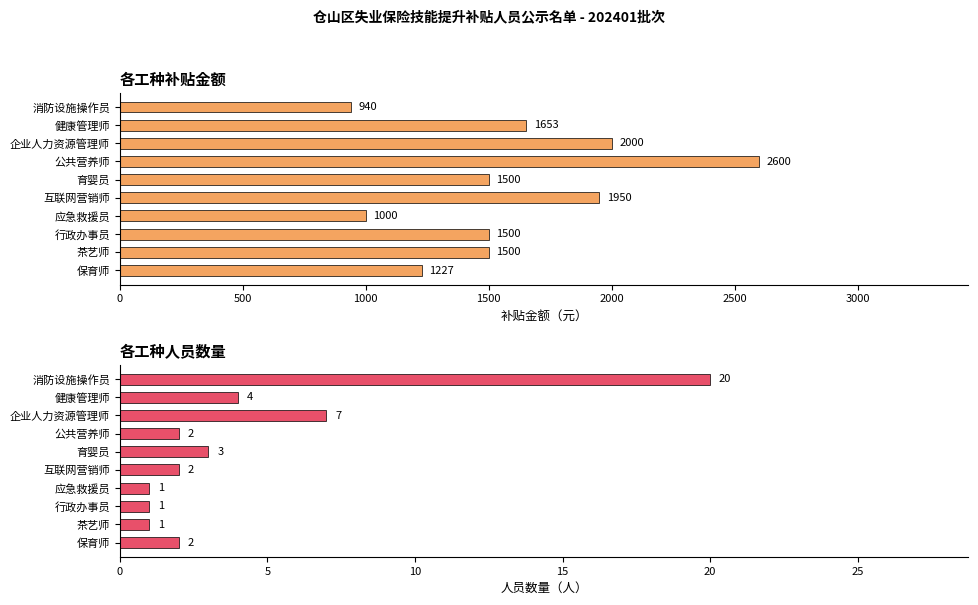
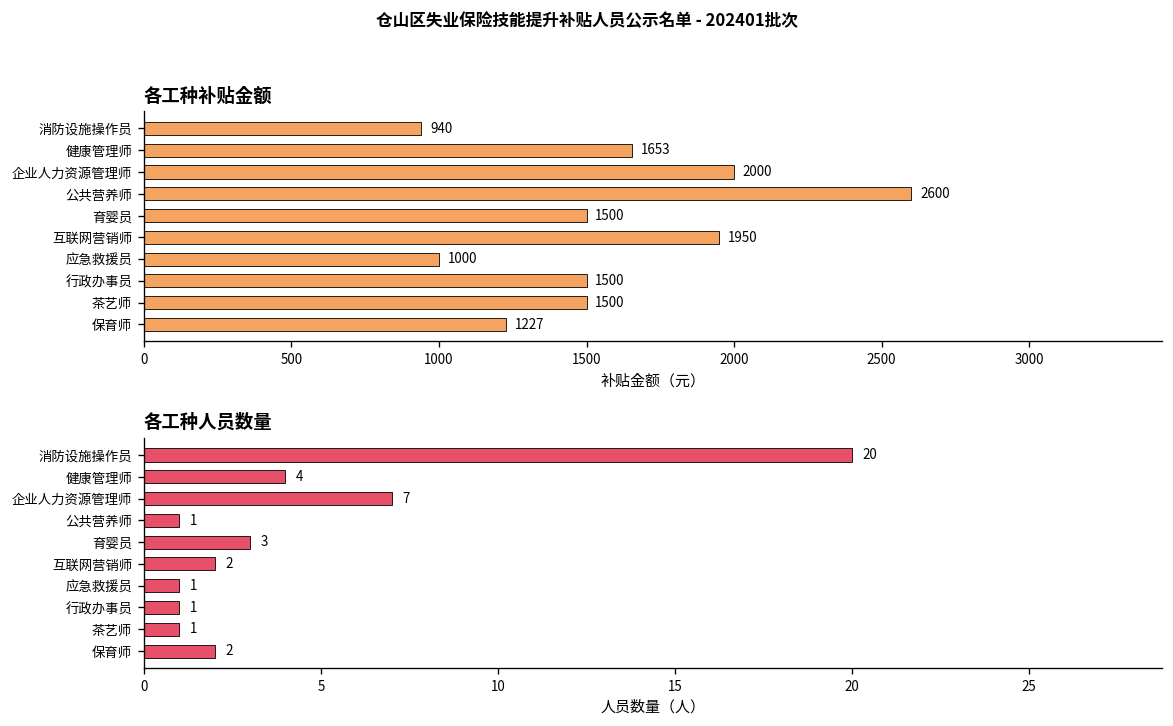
各工种人员数量, 公共营养师: 2 -> 1
